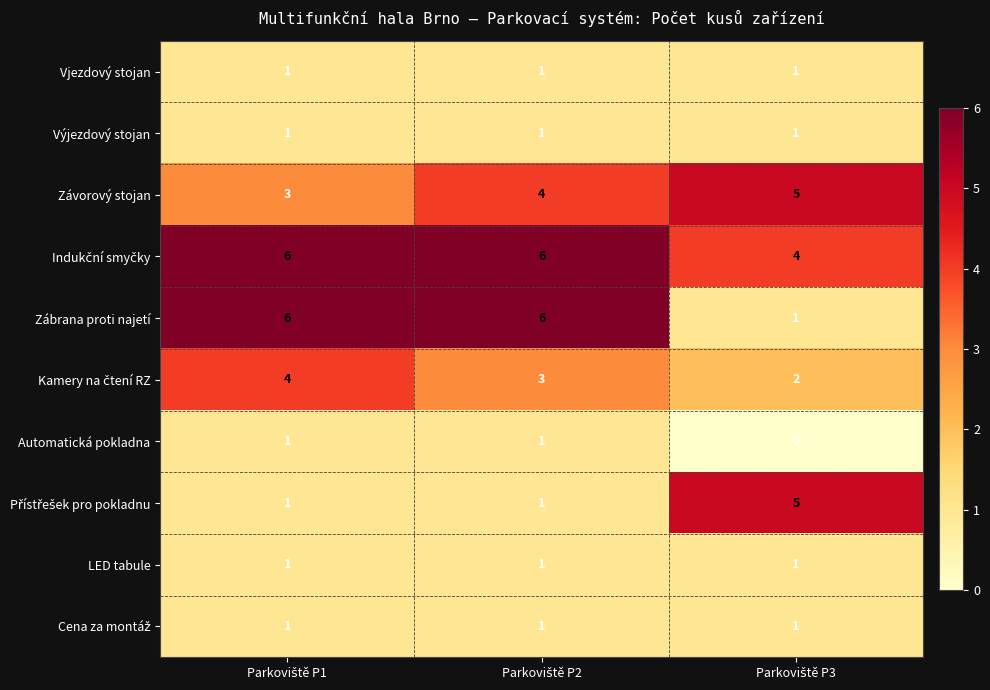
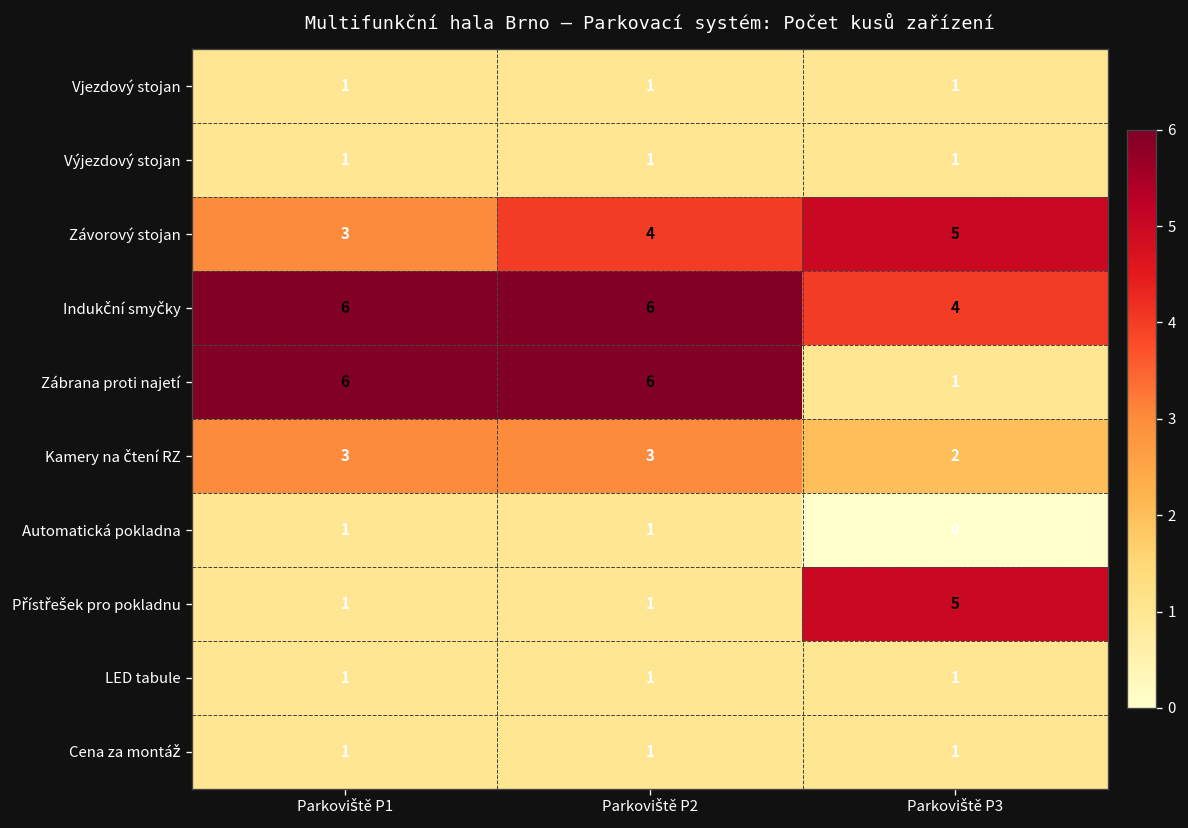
Kamery na čtení RZ, Parkoviště P1: 4 -> 3
